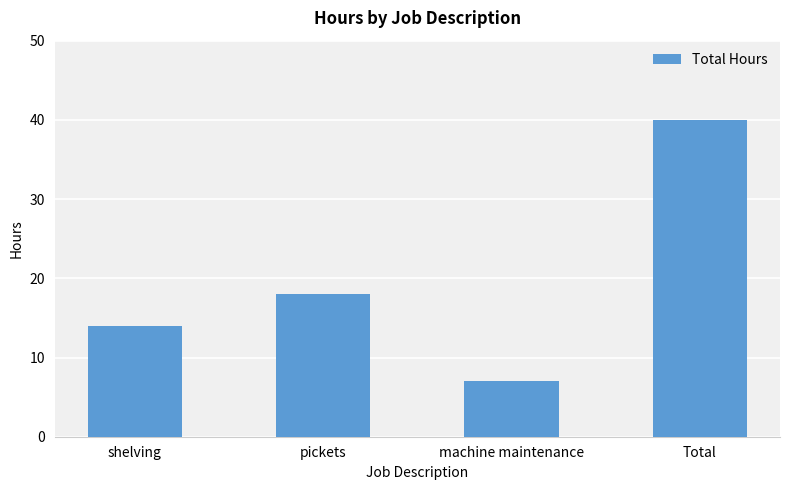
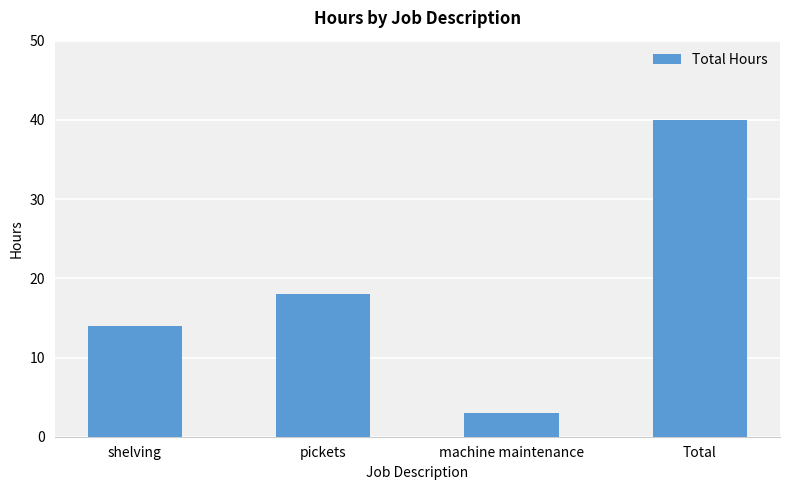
machine maintenance: 7 -> 3
